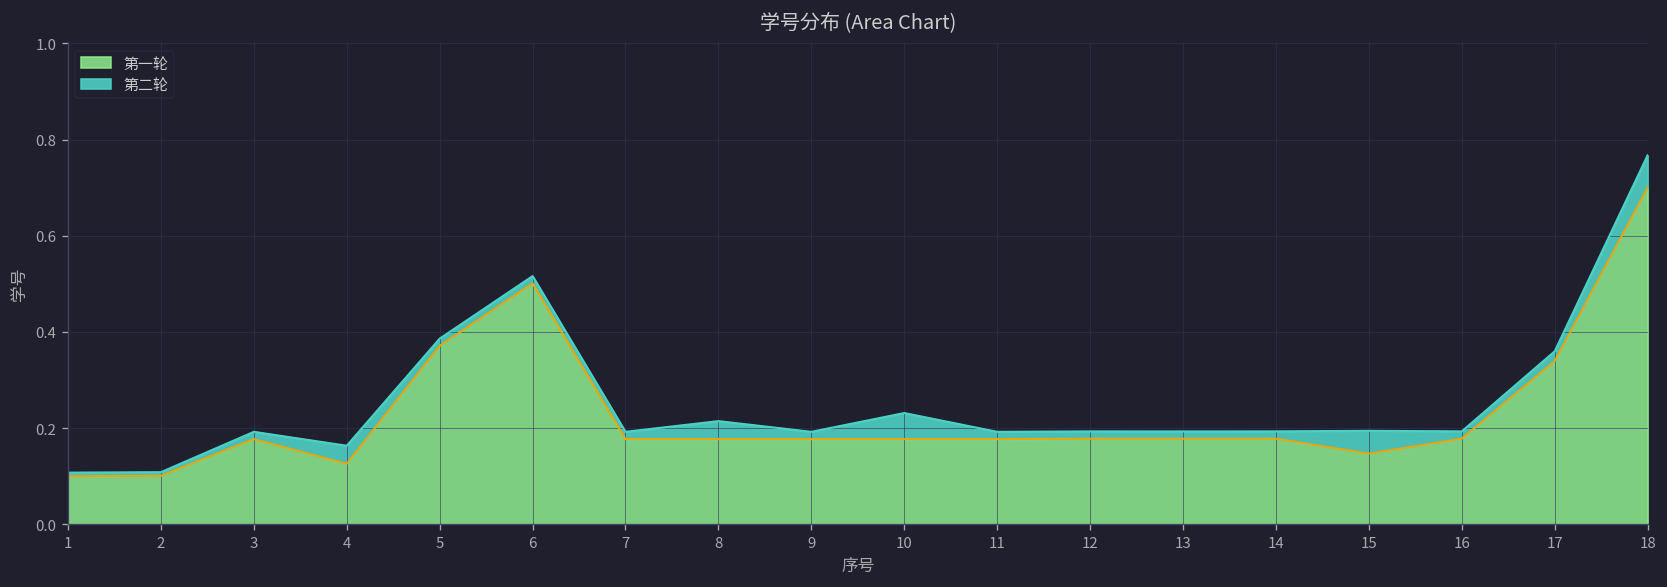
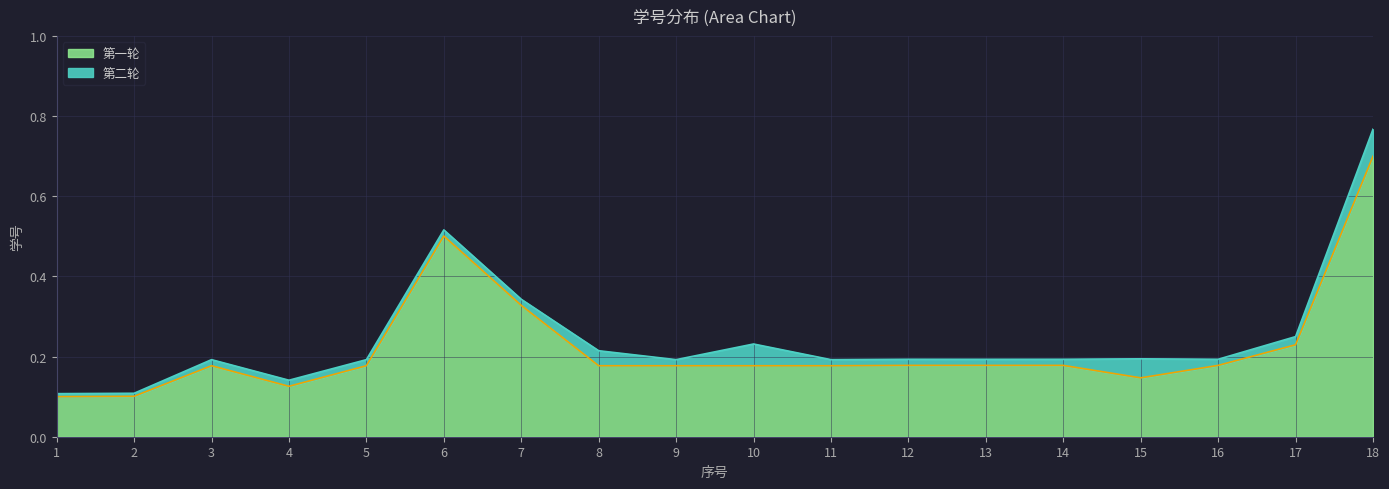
第二轮, 4: 0.04 -> 0.02
第一轮, 5: 0.37 -> 0.18
第一轮, 7: 0.18 -> 0.33
第一轮, 17: 0.34 -> 0.23
